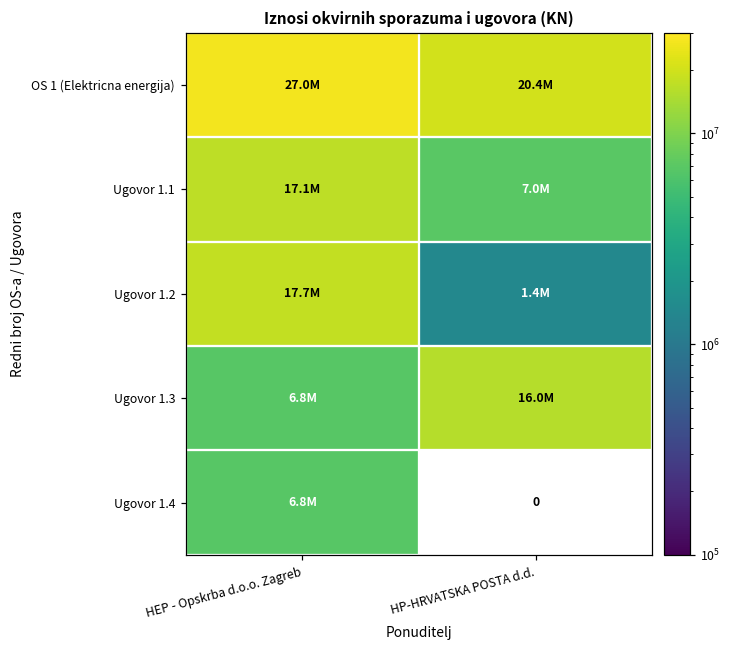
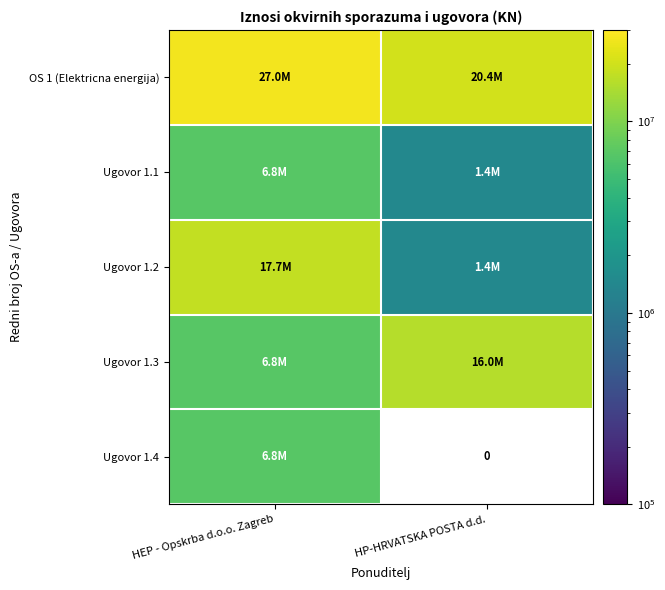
Ugovor 1.1, HEP - Opskrba d.o.o. Zagreb: 17.1M -> 6.8M
Ugovor 1.1, HP-HRVATSKA POSTA d.d.: 7.0M -> 1.4M
